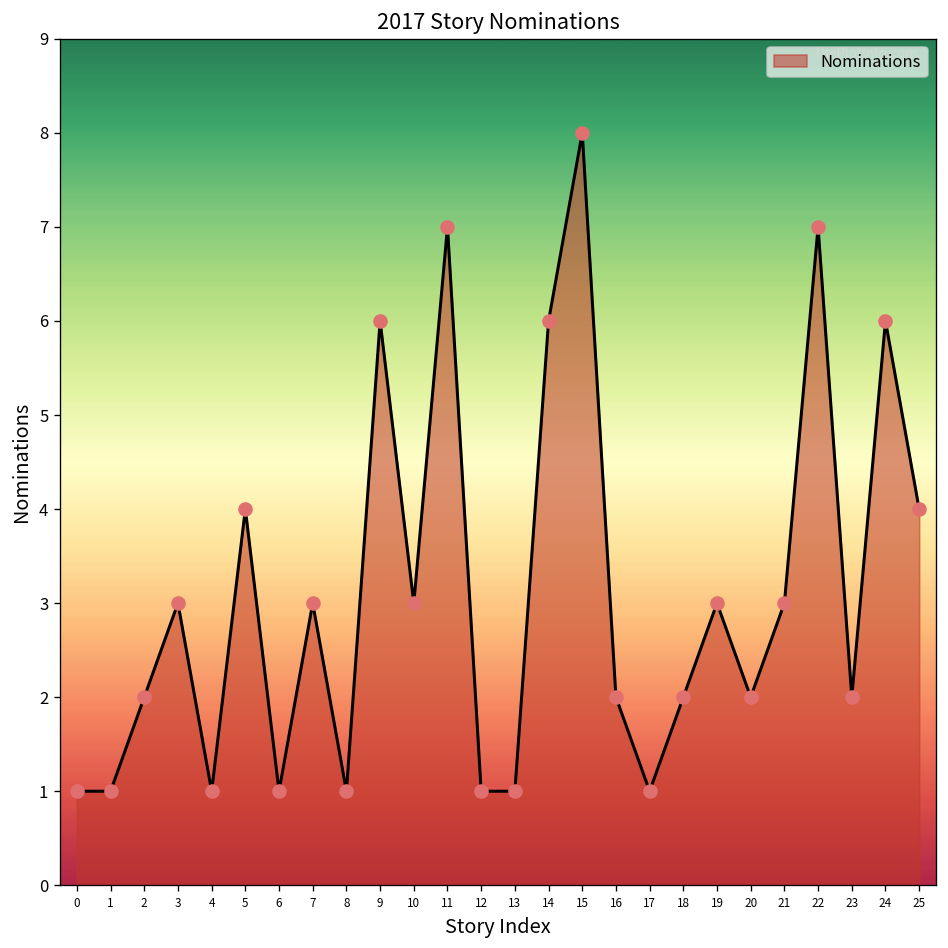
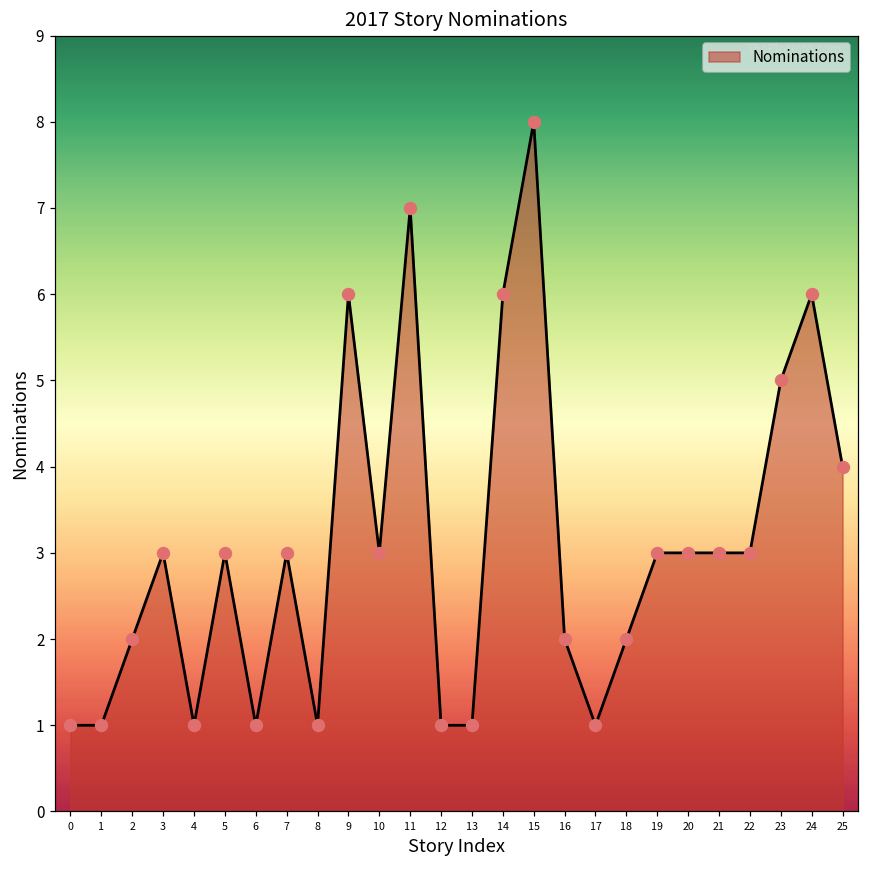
5: 4 -> 3
20: 2 -> 3
22: 7 -> 3
23: 2 -> 5
